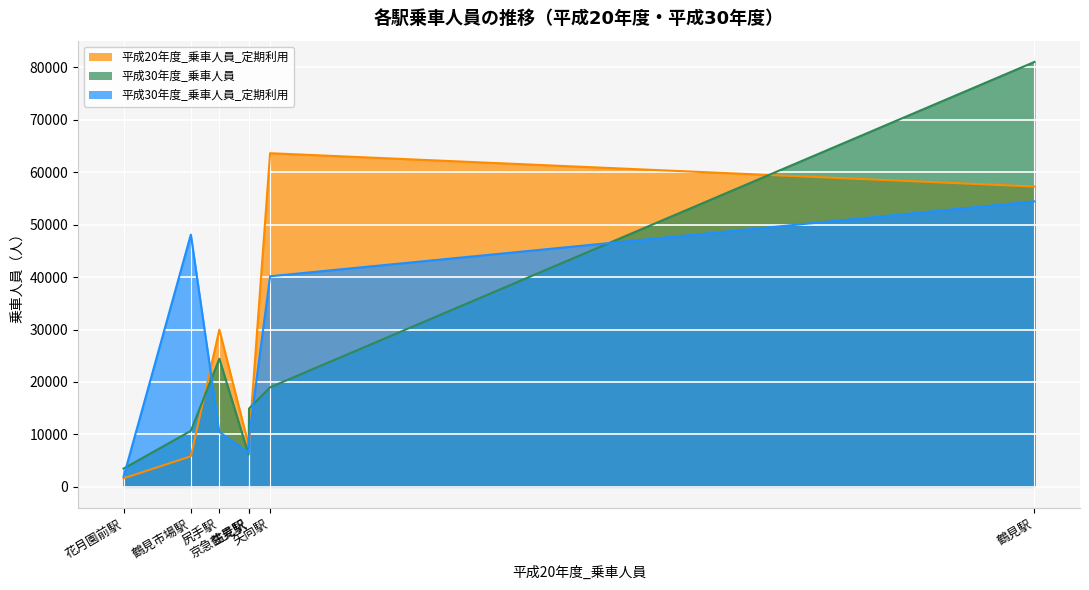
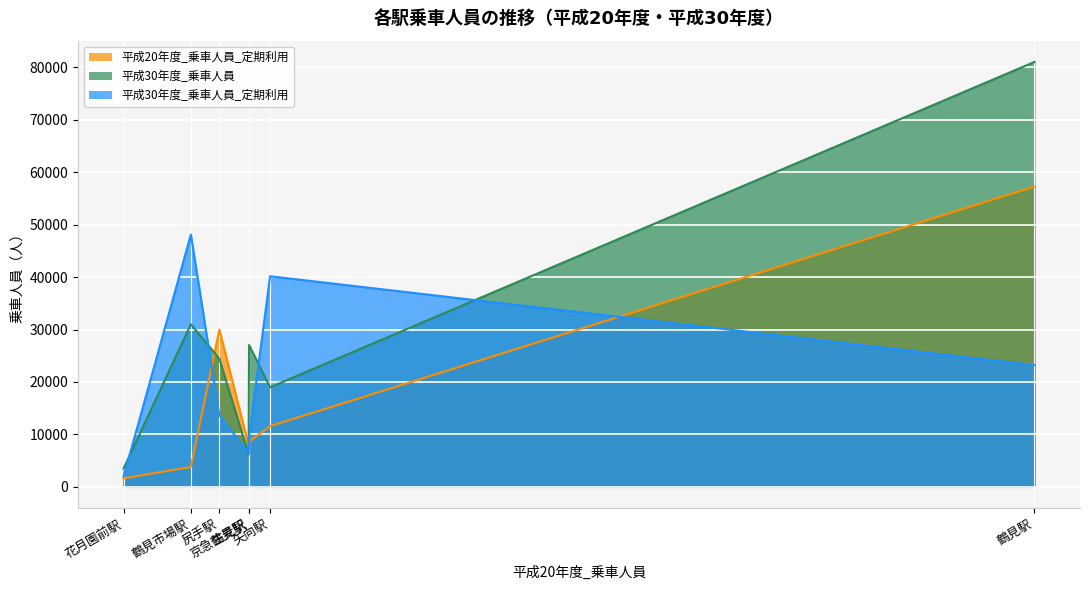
平成20年度_乗車人員_定期利用, 鶴見市場駅: 6000 -> 4000
平成30年度_乗車人員, 鶴見市場駅: 11000 -> 31000
平成30年度_乗車人員_定期利用, 尻手駅: 10000 -> 14000
平成30年度_乗車人員, 生麦駅: 15000 -> 27000
平成20年度_乗車人員_定期利用, 矢向駅: 64000 -> 12000
平成30年度_乗車人員_定期利用, 鶴見駅: 54000 -> 23000
